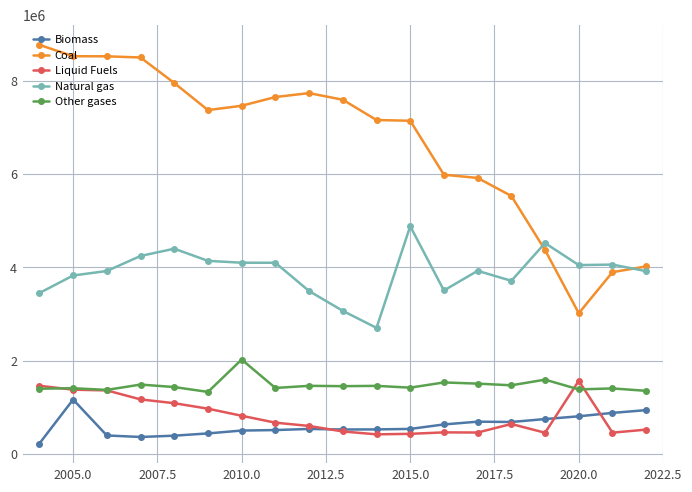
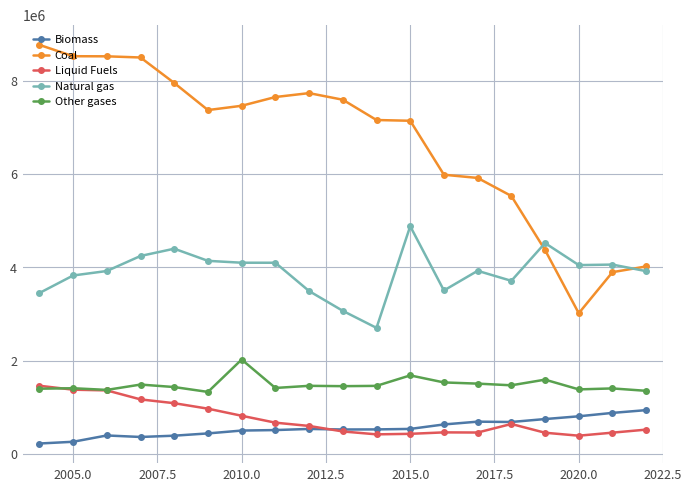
Biomass, 2005.0: 1200000 -> 300000
Other gases, 2015.0: 1400000 -> 1700000
Liquid Fuels, 2020.0: 1600000 -> 400000
